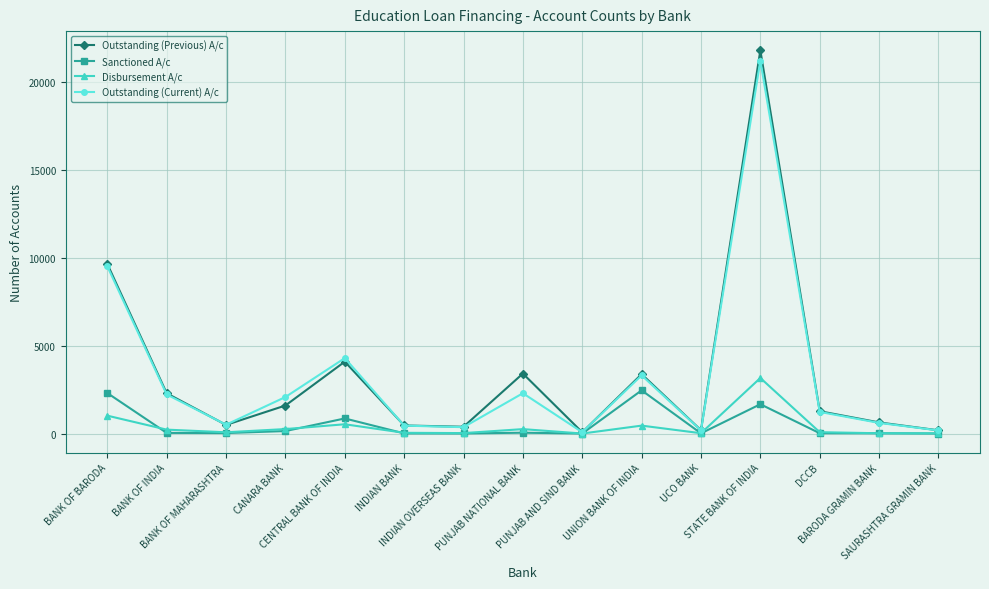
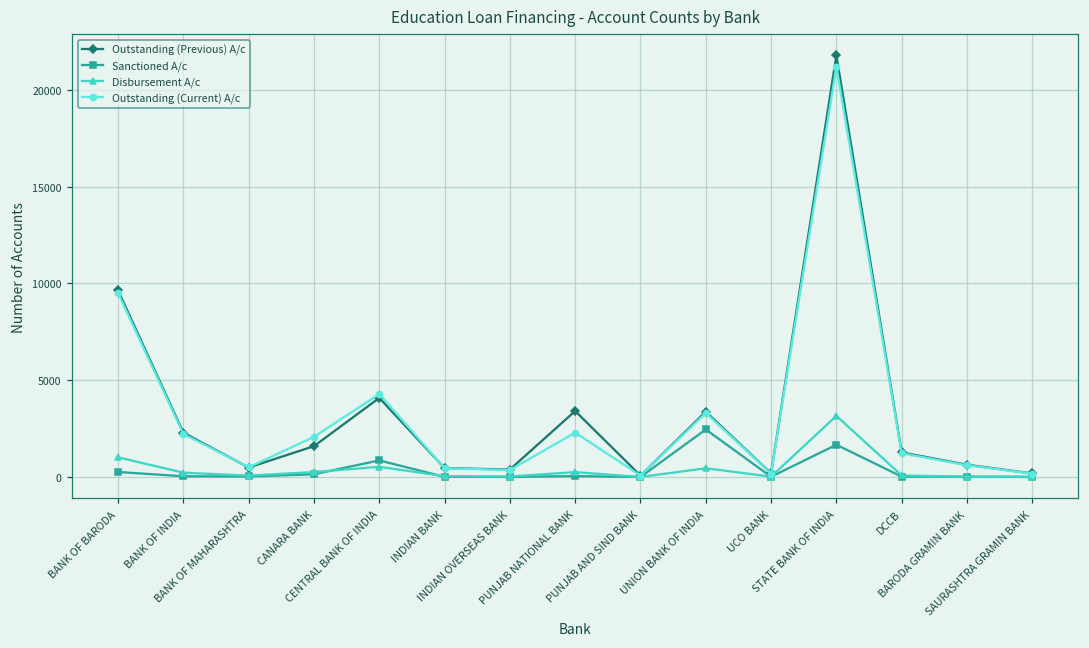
Sanctioned A/c, BANK OF BARODA: 2300 -> 300
